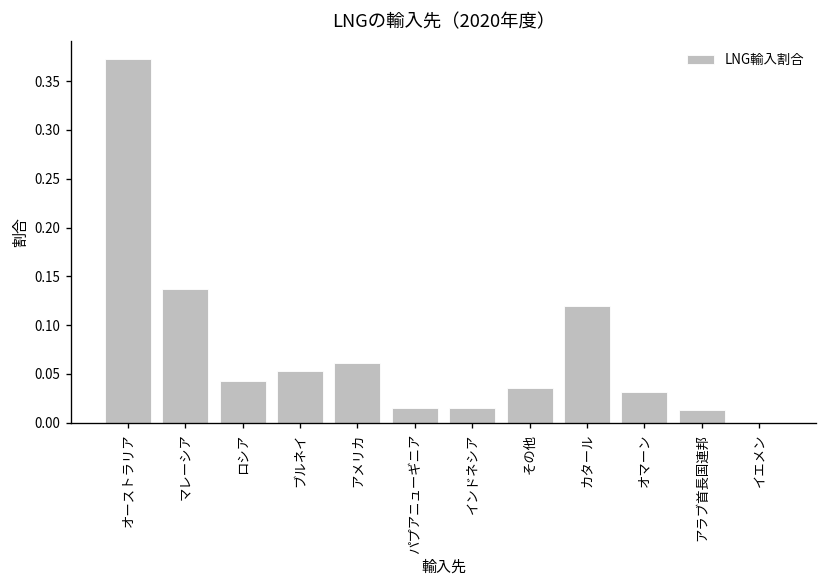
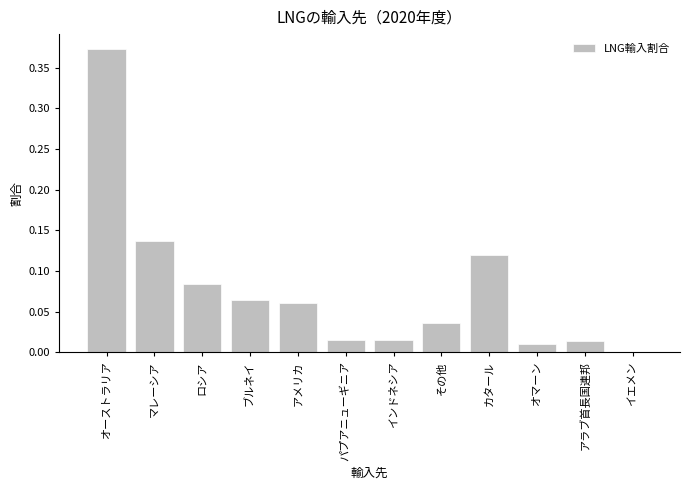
ロシア: 0.04 -> 0.08
ブルネイ: 0.05 -> 0.06
オマーン: 0.03 -> 0.01
